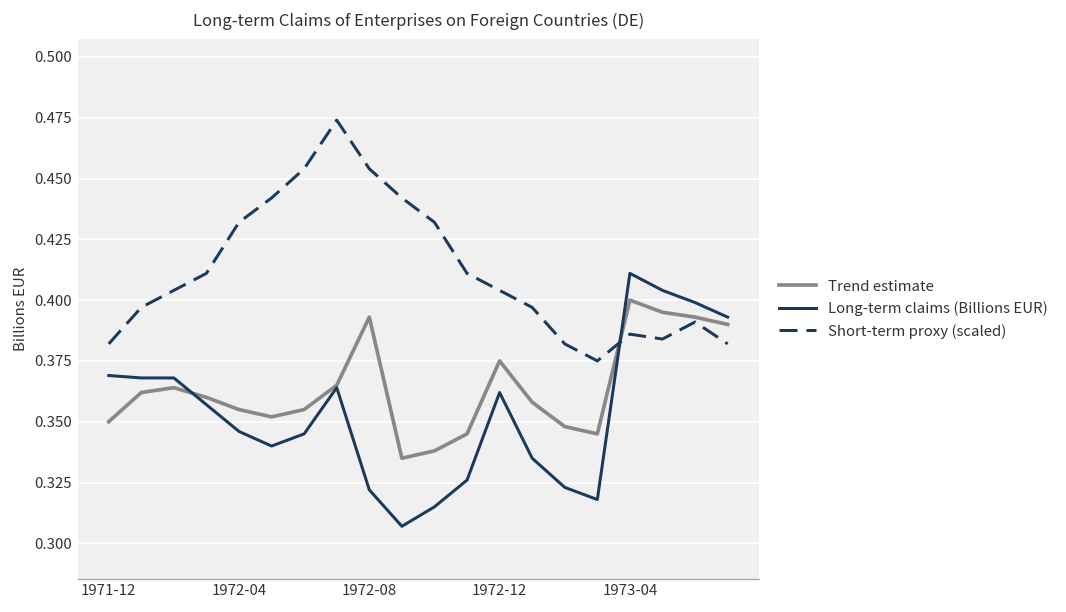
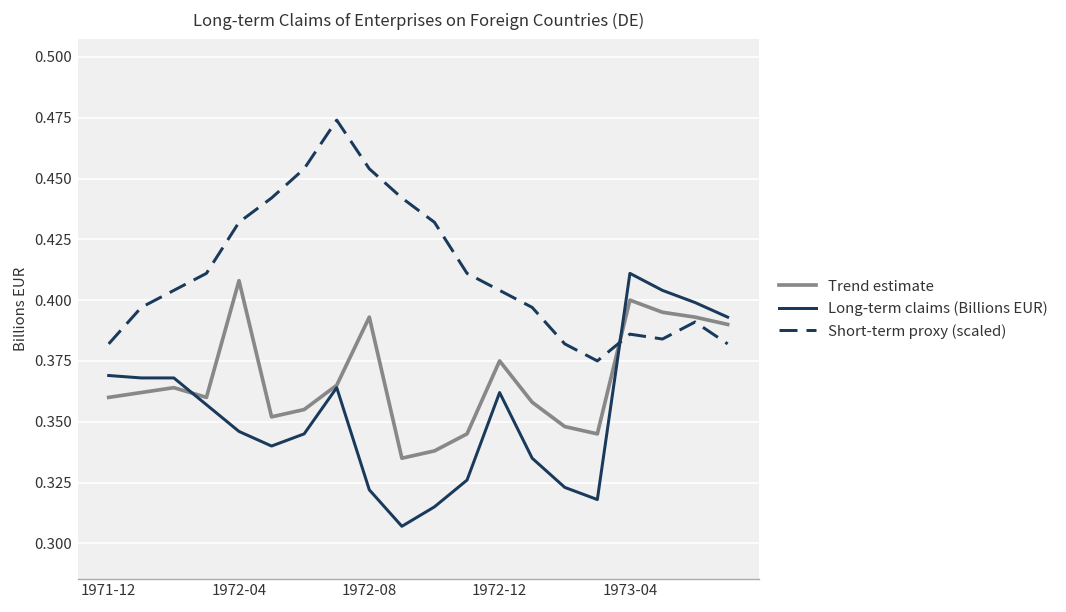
Trend estimate, 1971-12: 0.35 -> 0.36
Trend estimate, 1972-04: 0.355 -> 0.408
